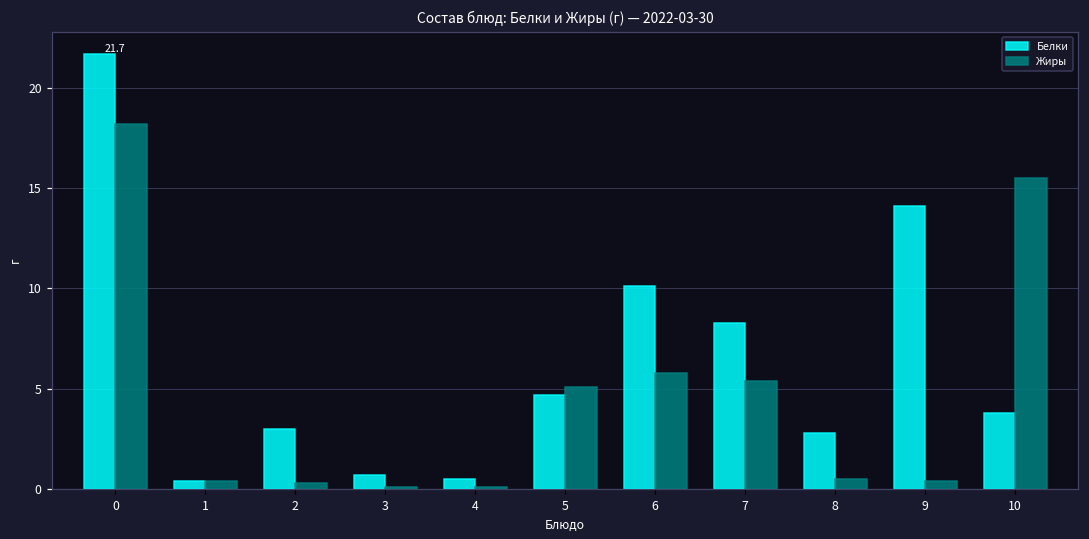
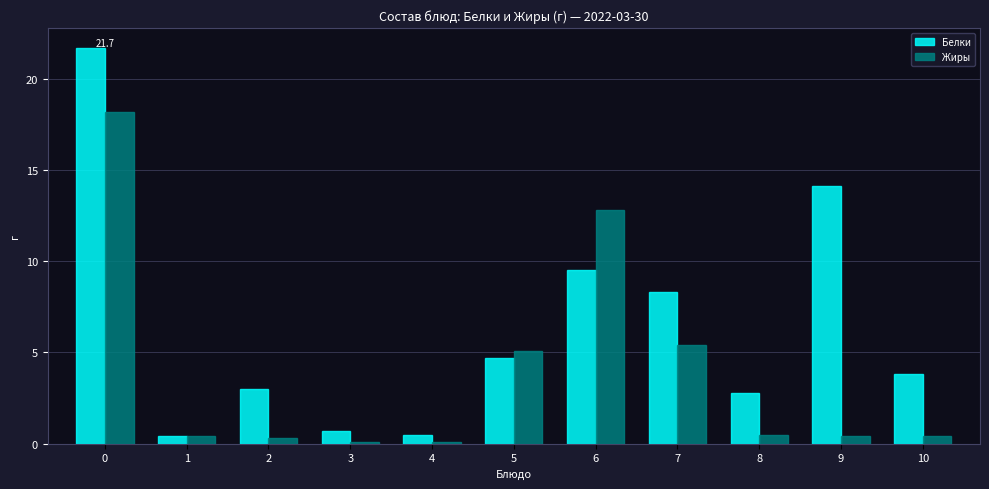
Белки, 6: 10.1 -> 9.5
Жиры, 6: 5.8 -> 12.8
Жиры, 10: 15.5 -> 0.4
